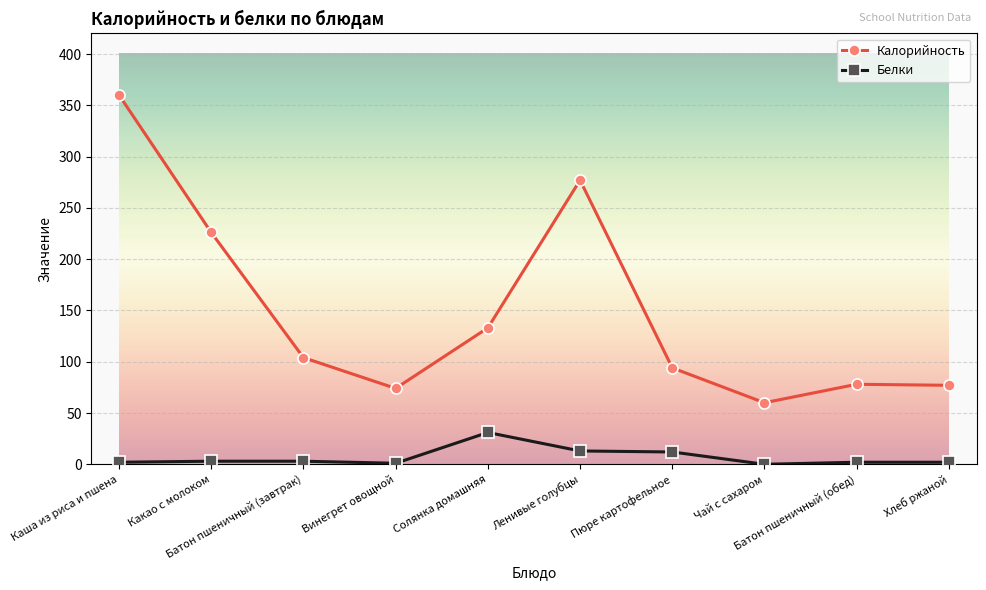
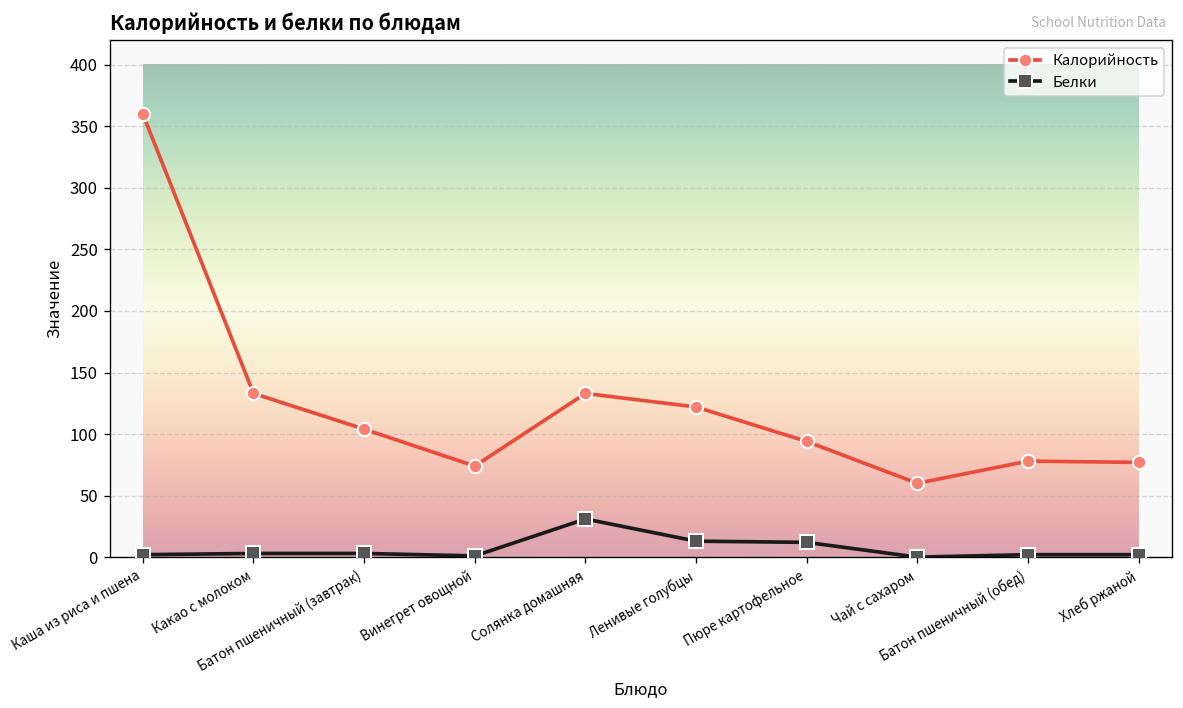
Калорийность, Какао с молоком: 226 -> 133
Калорийность, Ленивые голубцы: 277 -> 122
